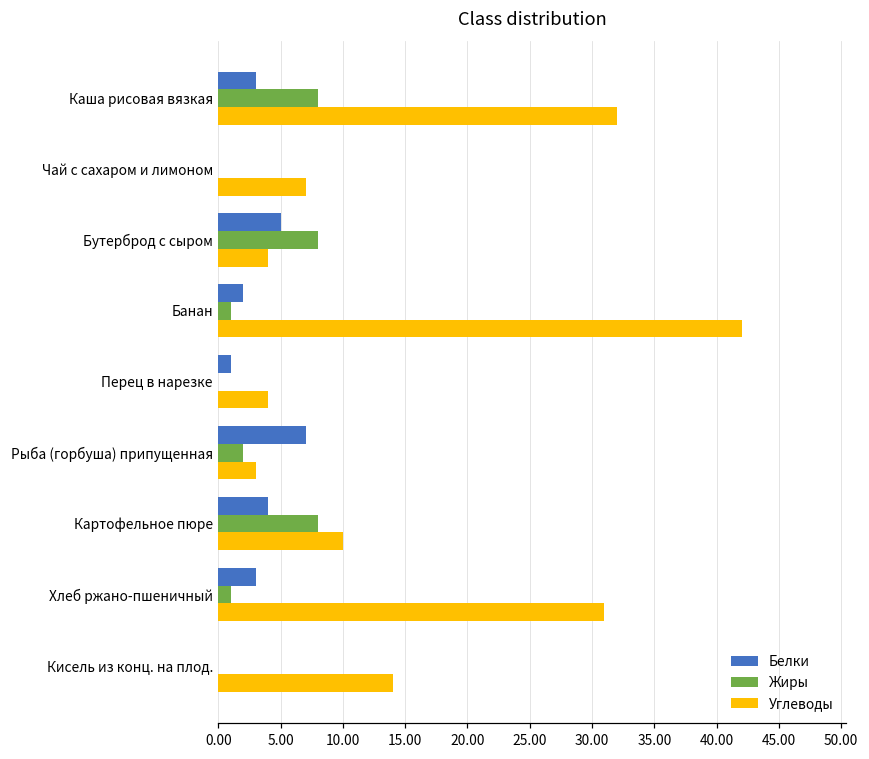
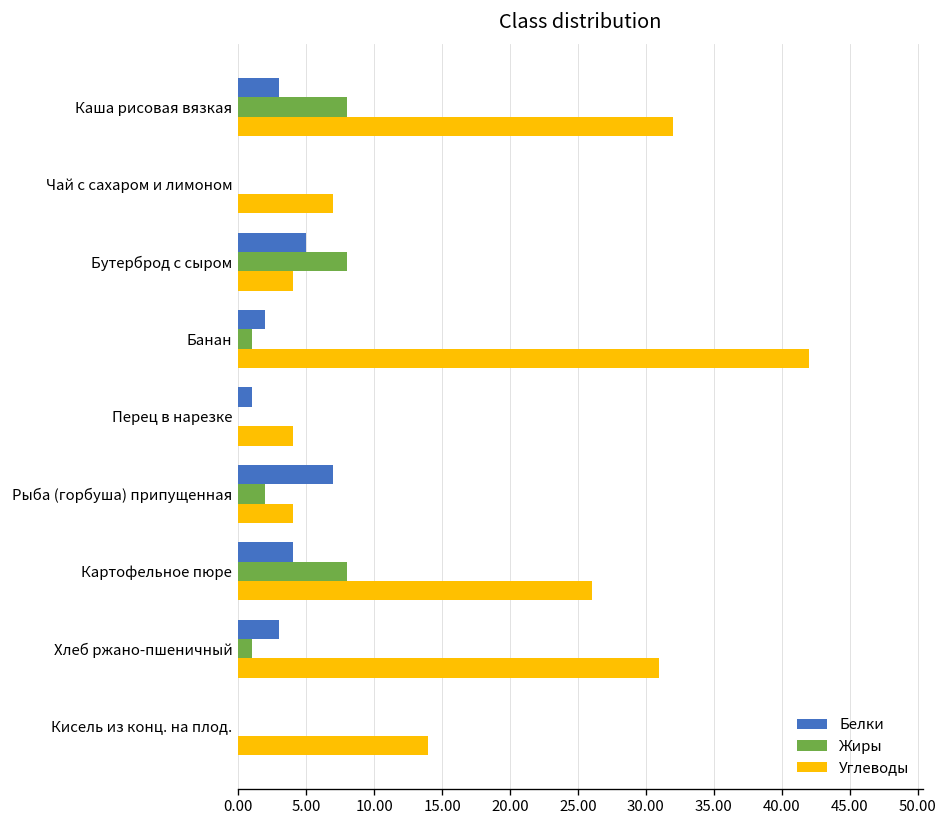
Углеводы, Рыба (горбуша) припущенная: 3 -> 4
Углеводы, Картофельное пюре: 10 -> 26
